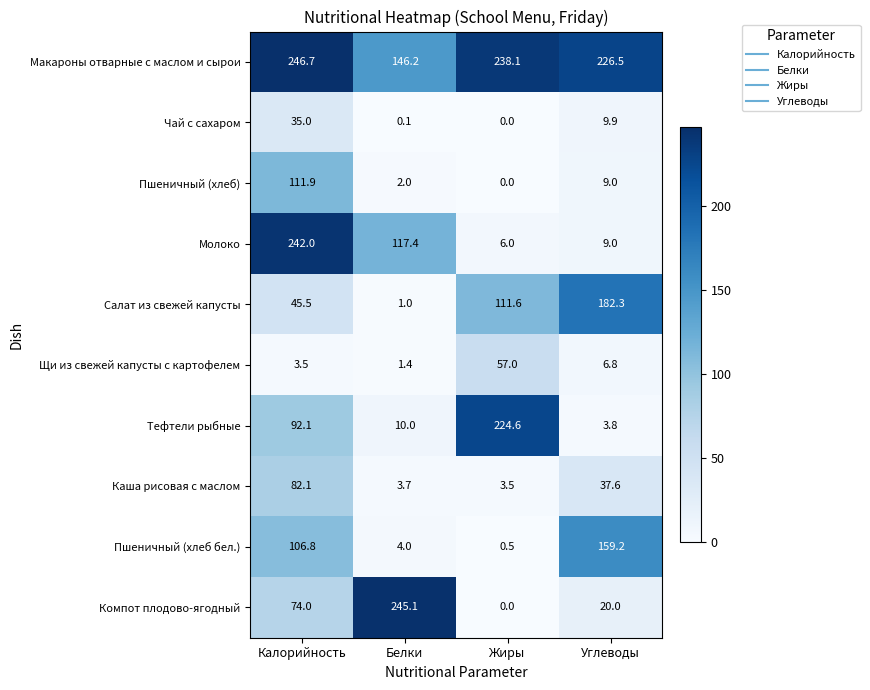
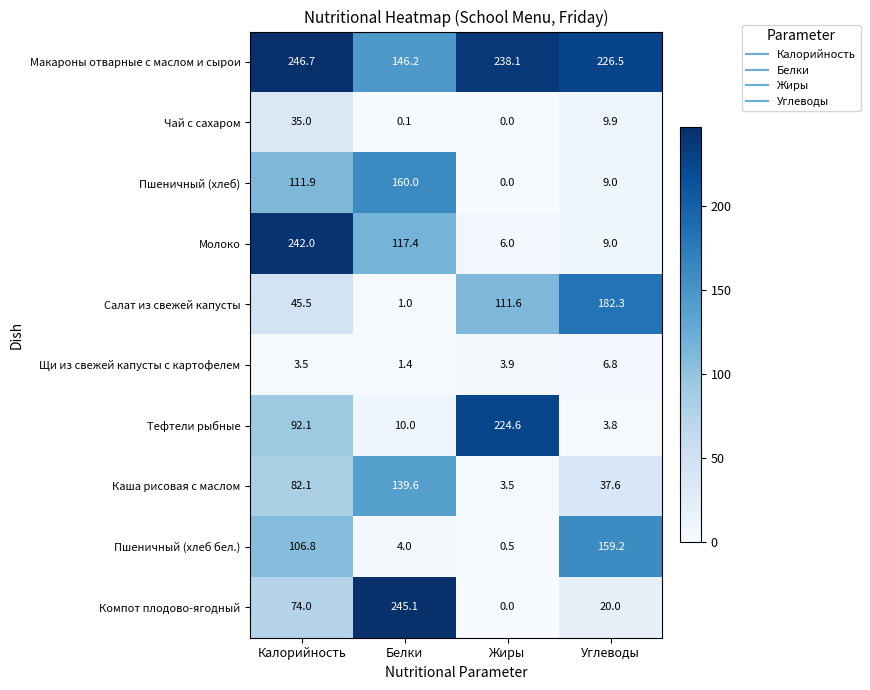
Пшеничный (хлеб), Белки: 2.0 -> 160.0
Щи из свежей капусты с картофелем, Жиры: 57.0 -> 3.9
Каша рисовая с маслом, Белки: 3.7 -> 139.6
